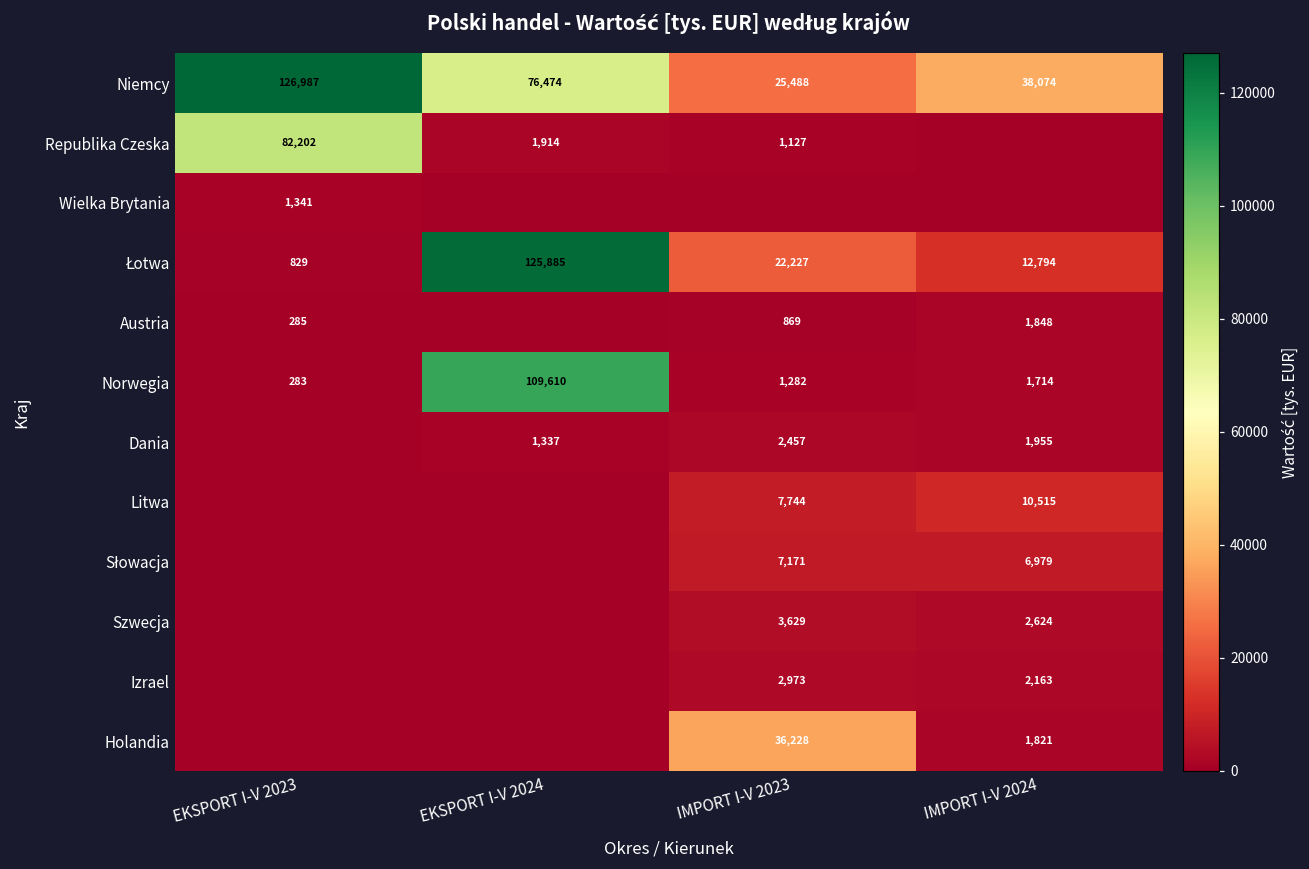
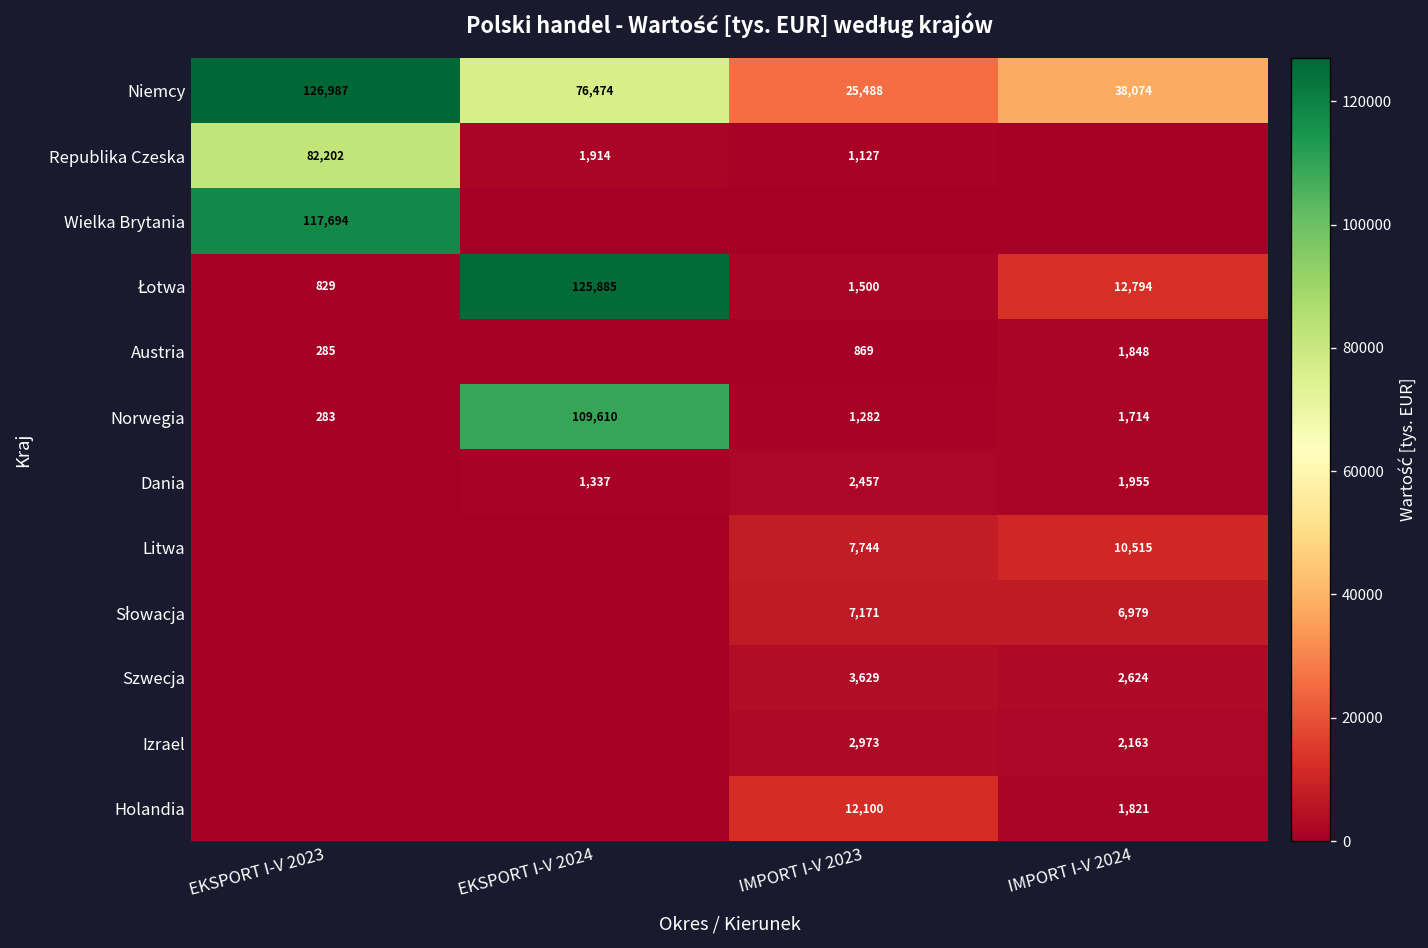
Wielka Brytania, EKSPORT I-V 2023: 1,341 -> 117,694
Łotwa, IMPORT I-V 2023: 22,227 -> 1,500
Holandia, IMPORT I-V 2023: 36,228 -> 12,100
